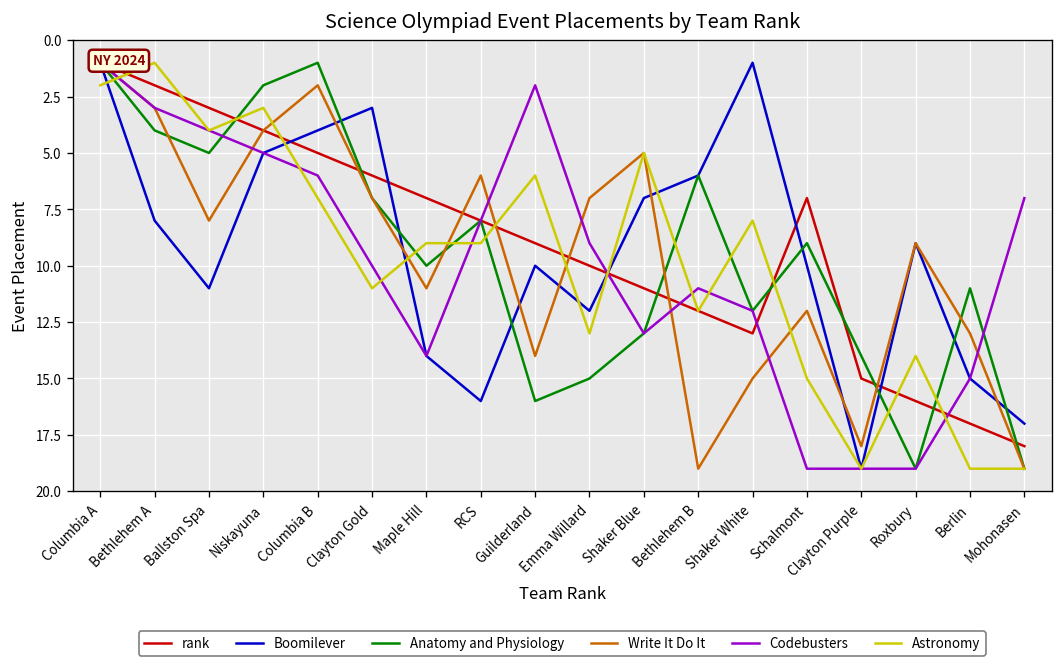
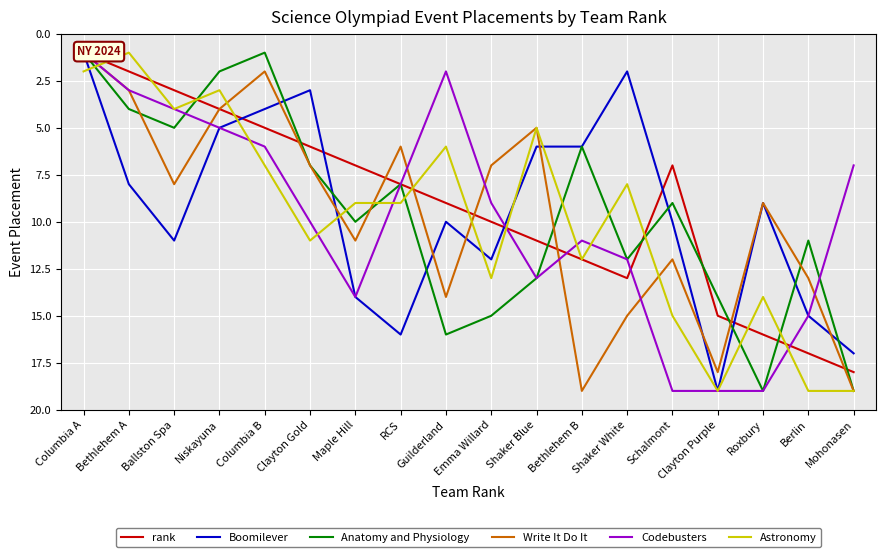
Boomilever, Shaker Blue: 7 -> 6
Boomilever, Shaker White: 1 -> 2
